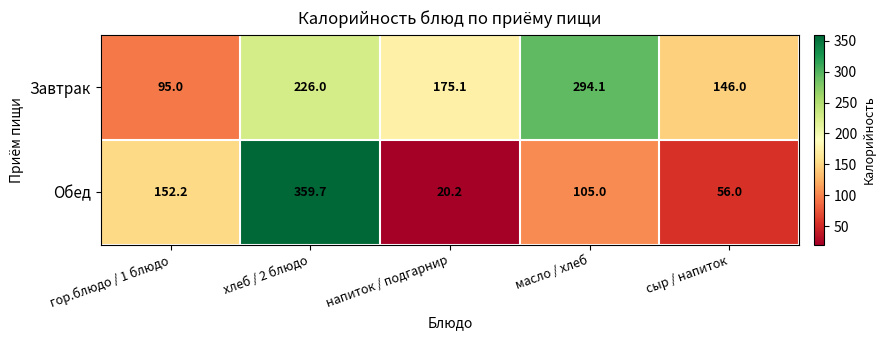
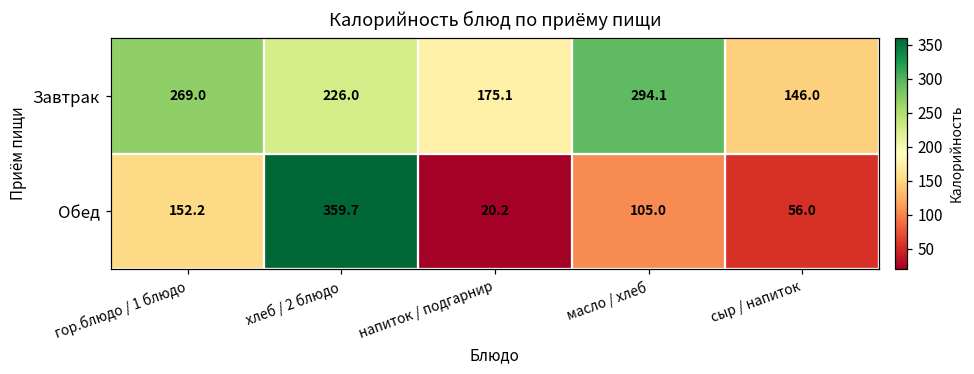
Завтрак, гор.блюдо / 1 блюдо: 95.0 -> 269.0
